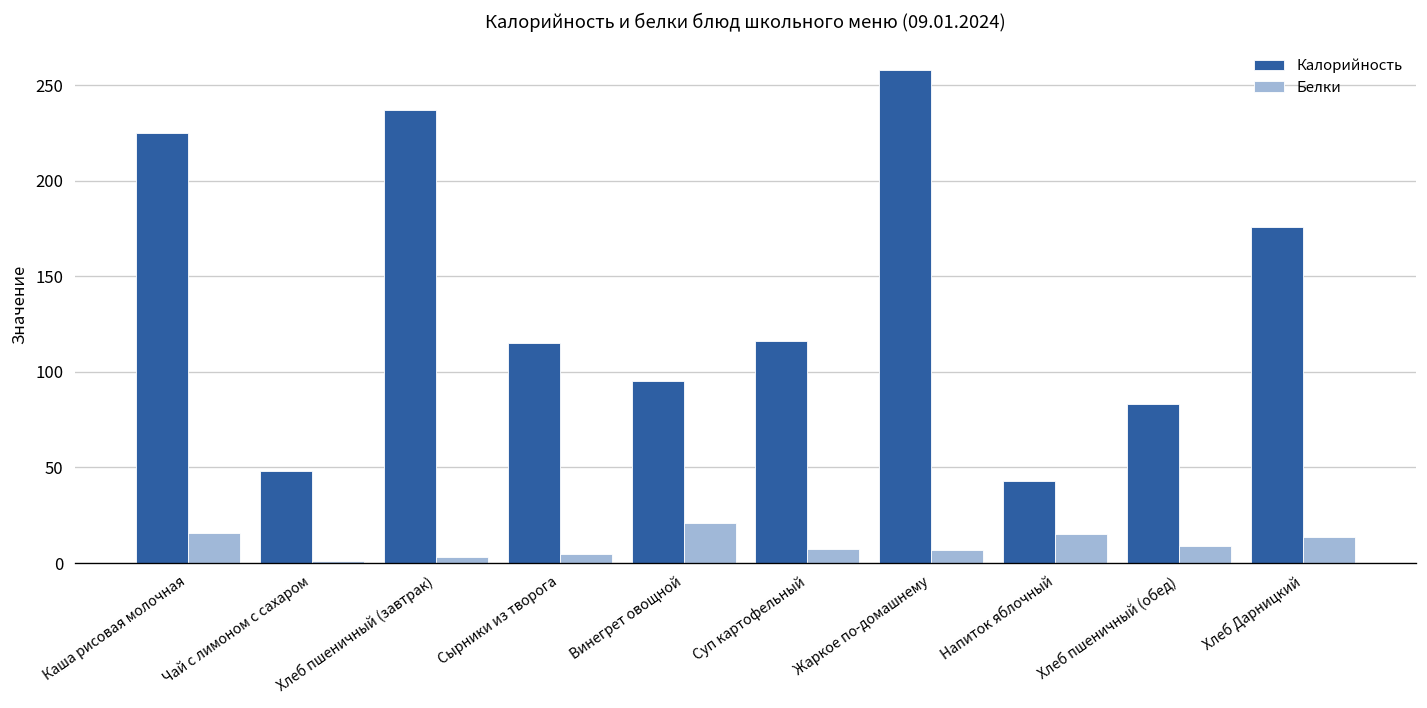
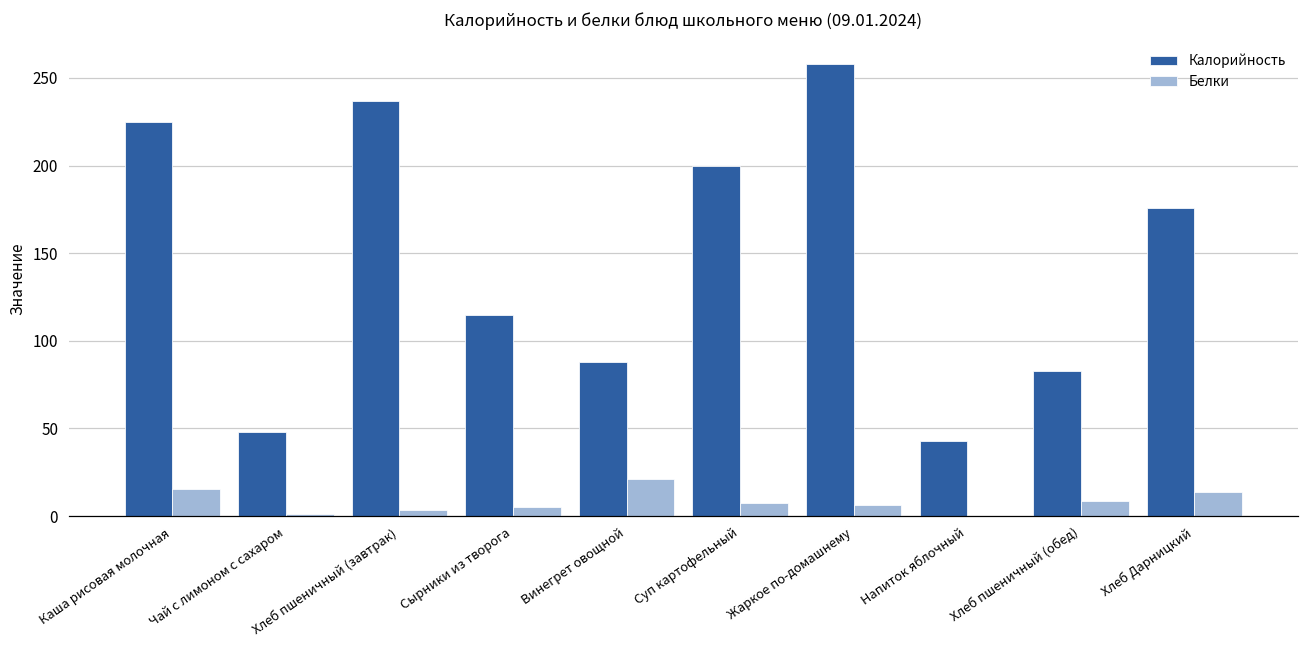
Калорийность, Винегрет овощной: 95 -> 88
Калорийность, Суп картофельный: 116 -> 200
Белки, Напиток яблочный: 15 -> 0
